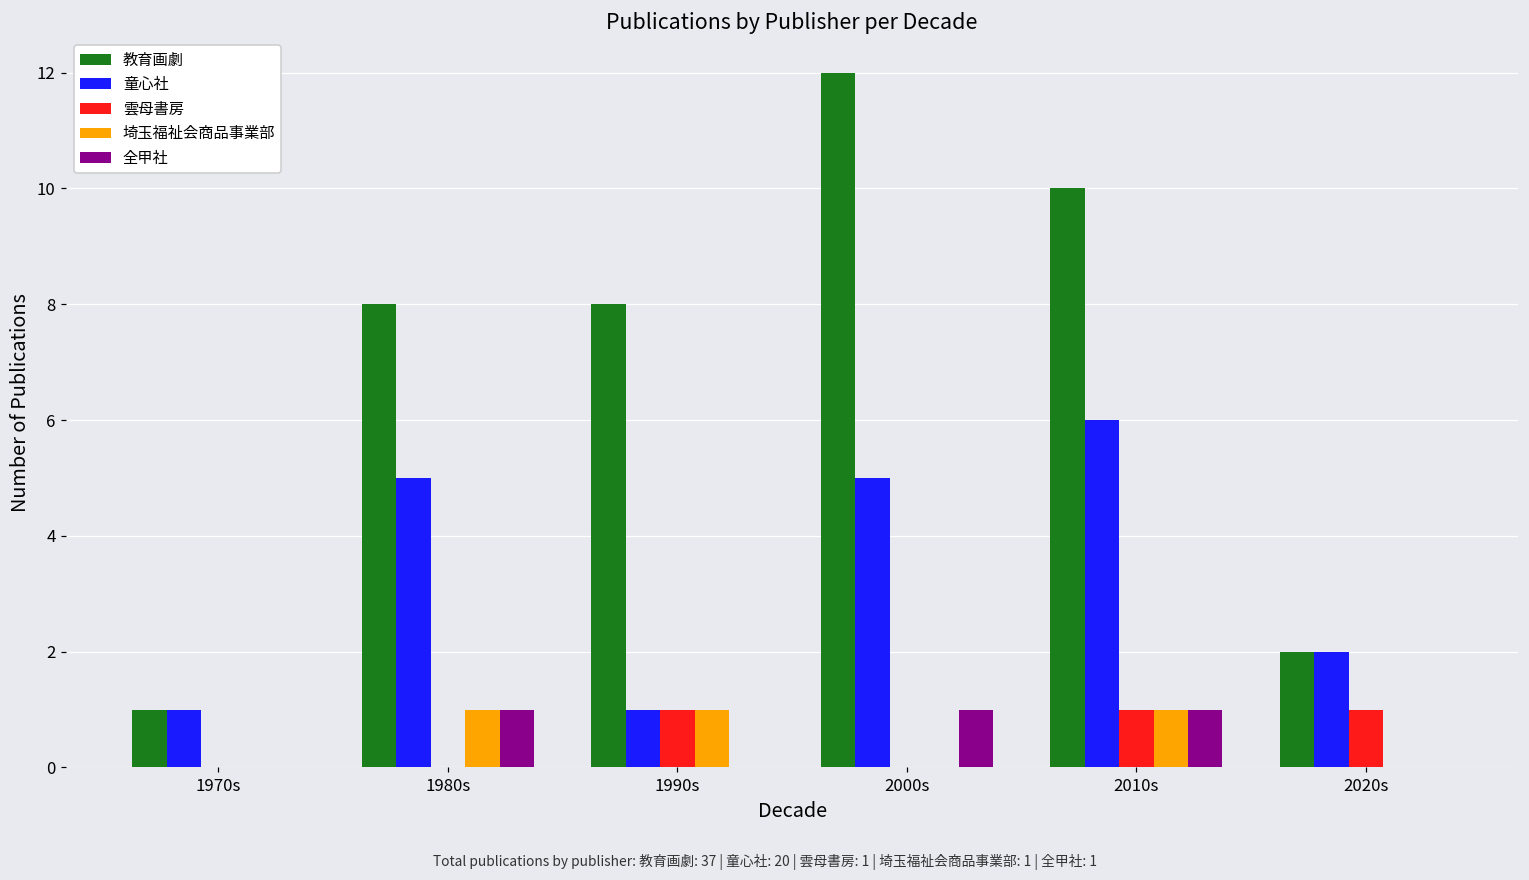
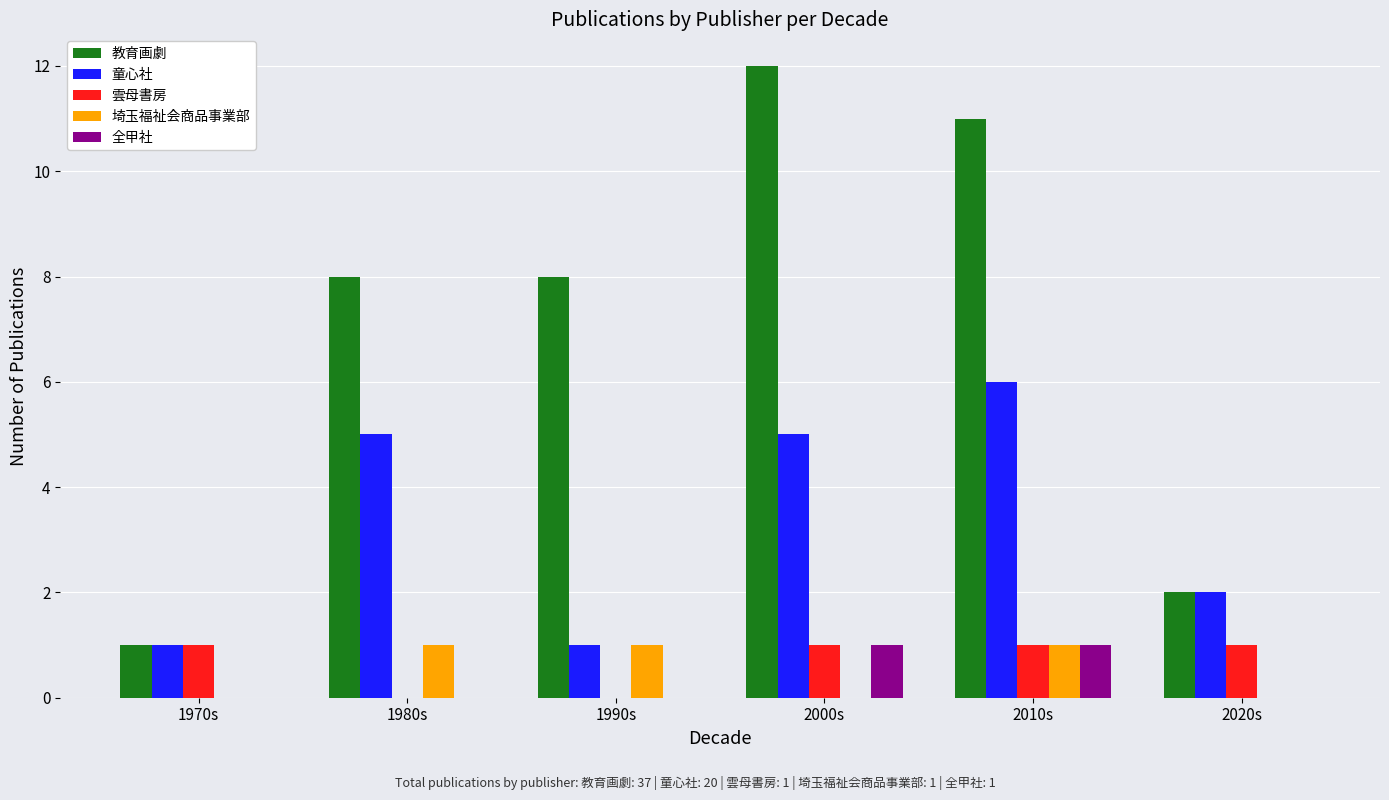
雲母書房, 1970s: 0 -> 1
全甲社, 1980s: 1 -> 0
雲母書房, 1990s: 1 -> 0
雲母書房, 2000s: 0 -> 1
教育画劇, 2010s: 10 -> 11
